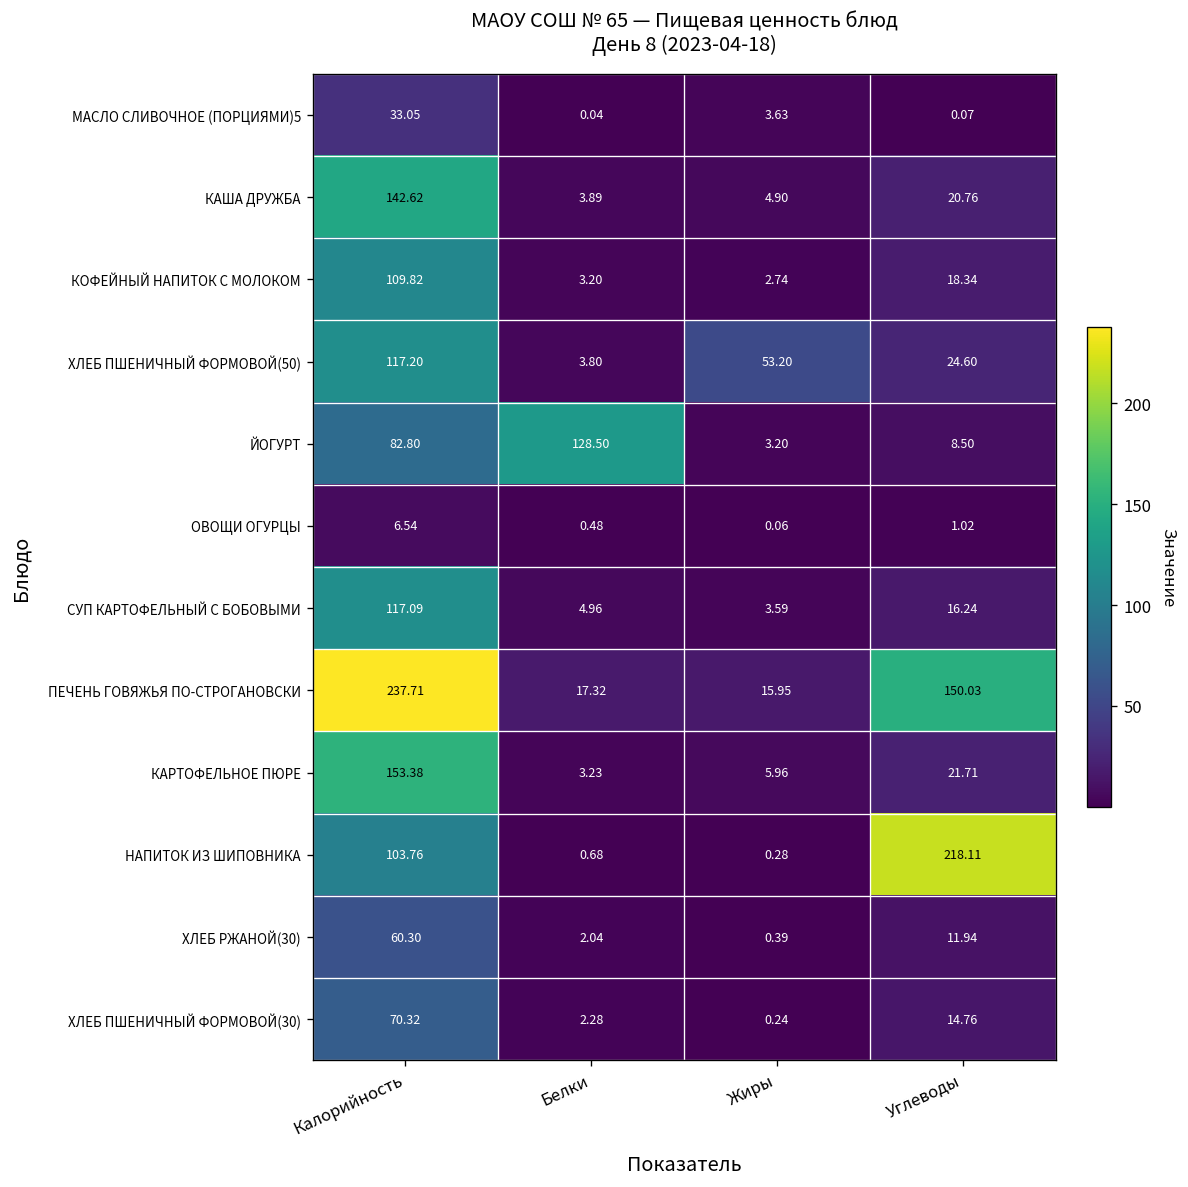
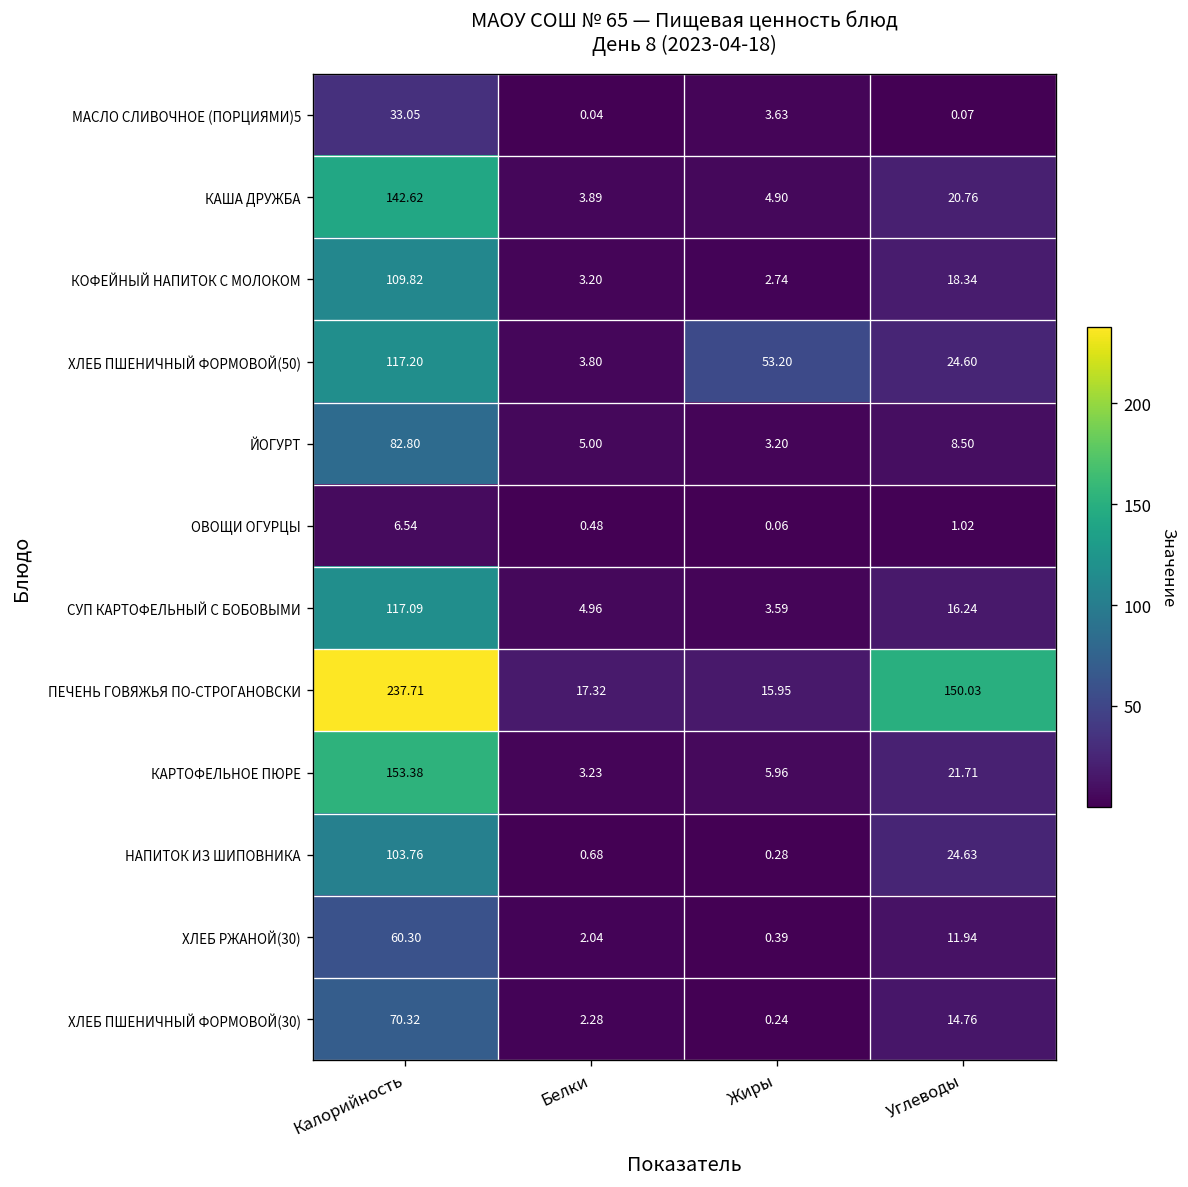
ЙОГУРТ, Белки: 128.50 -> 5.00
НАПИТОК ИЗ ШИПОВНИКА, Углеводы: 218.11 -> 24.63
